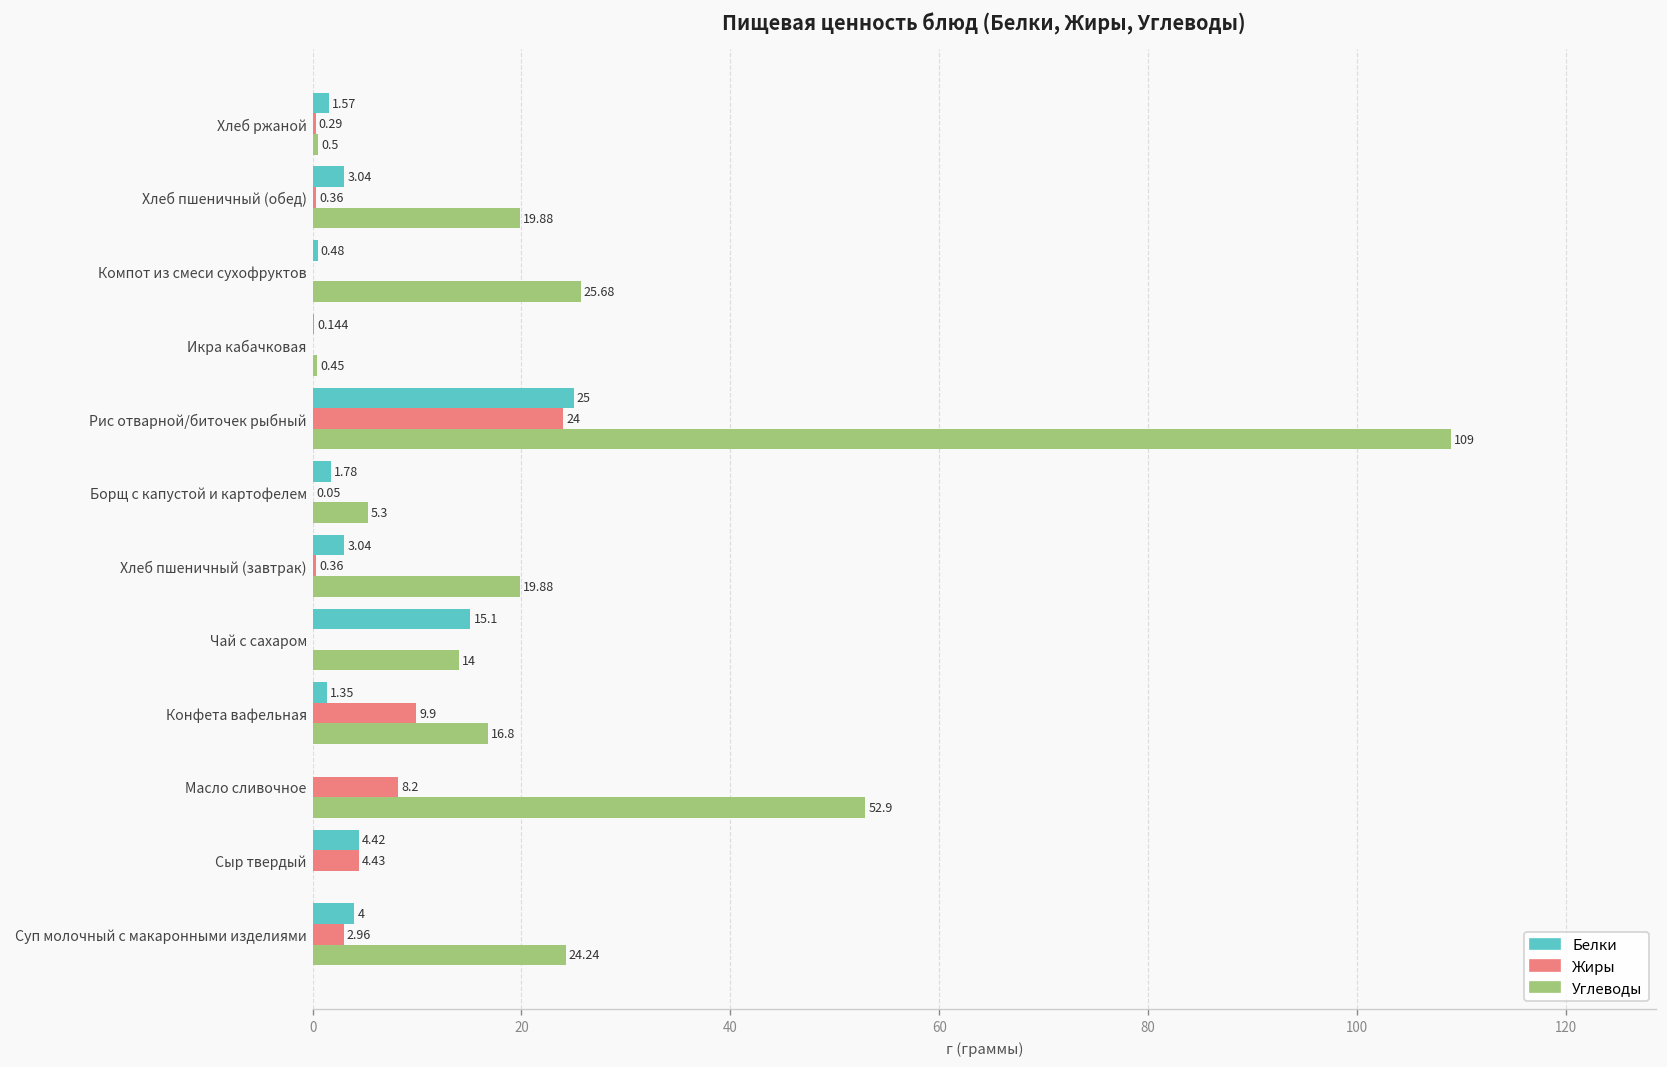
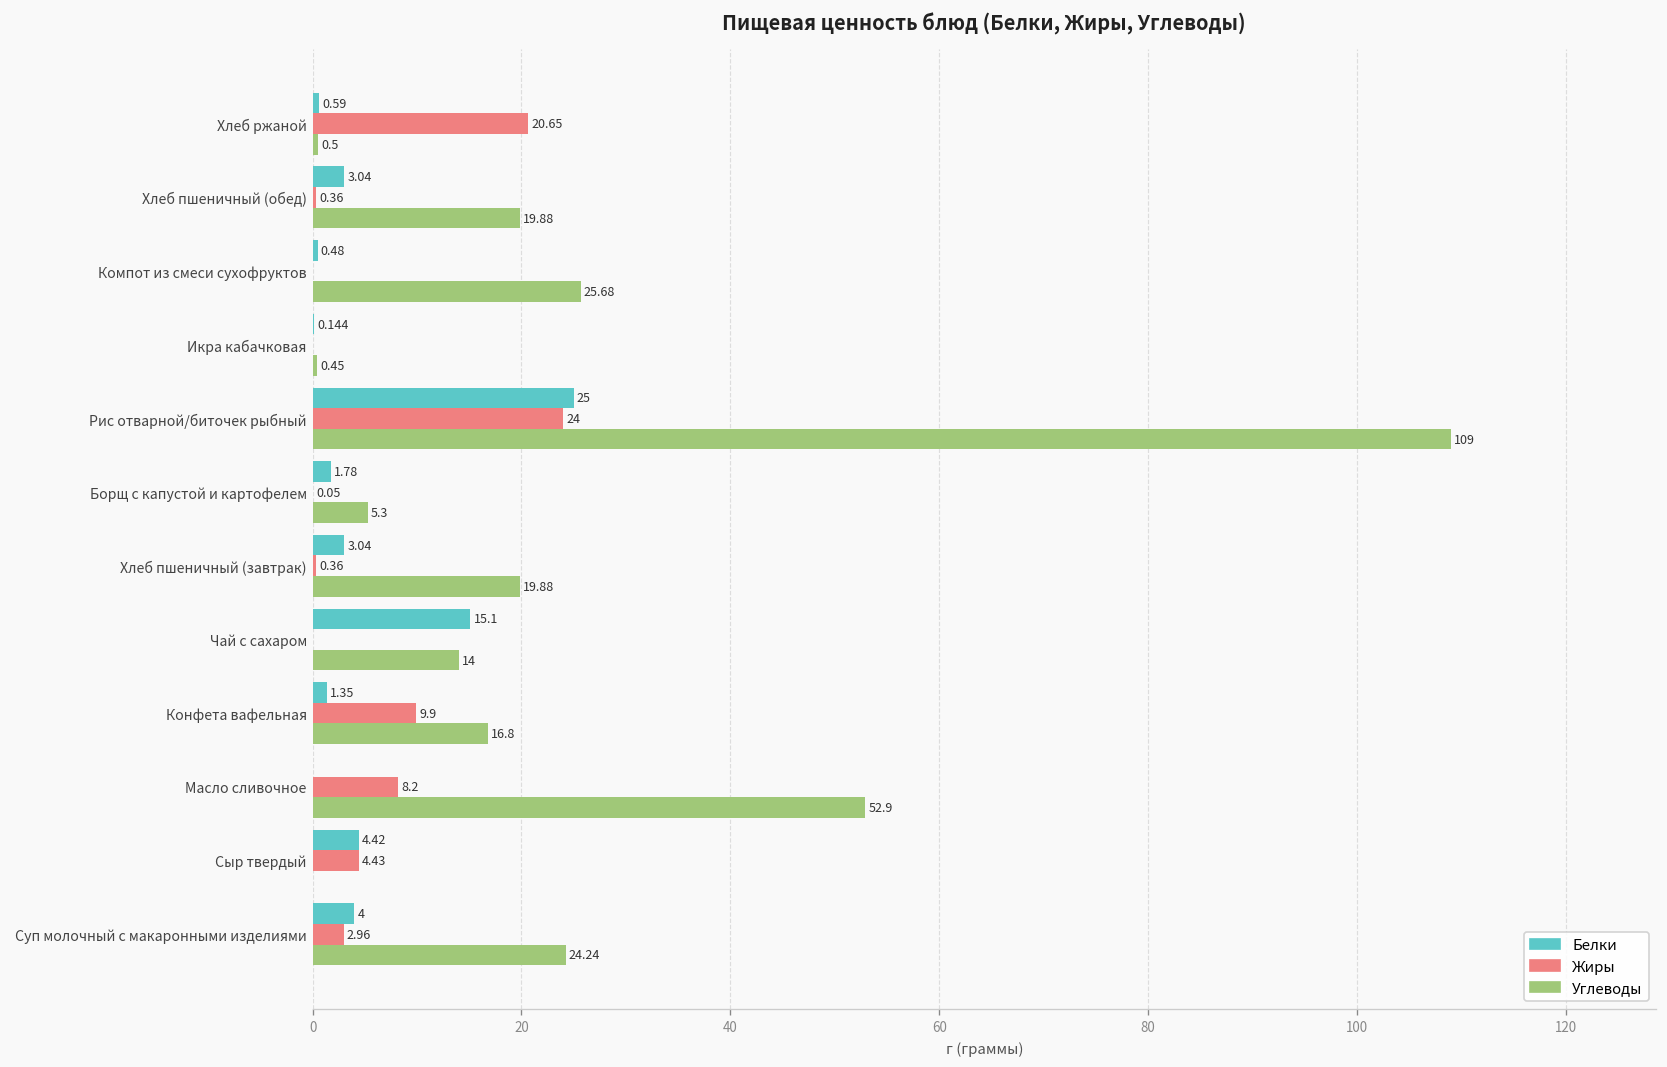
Белки, Хлеб ржаной: 1.57 -> 0.59
Жиры, Хлеб ржаной: 0.29 -> 20.65
